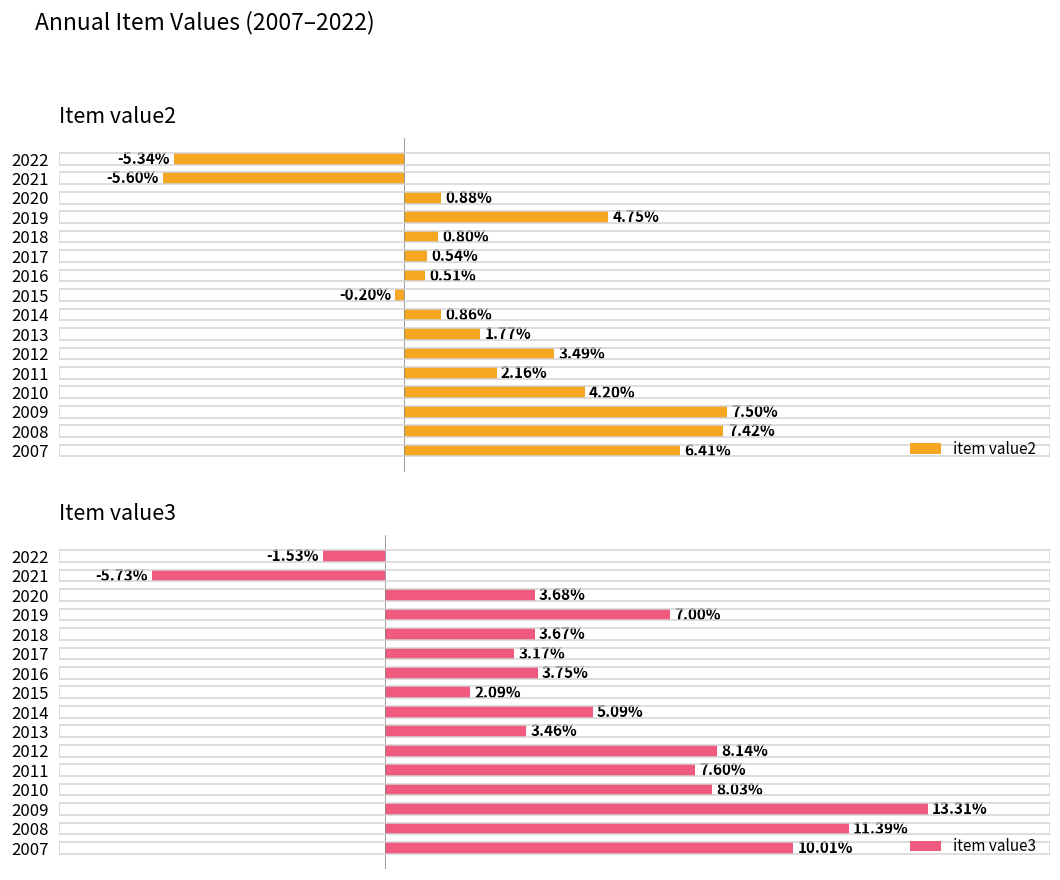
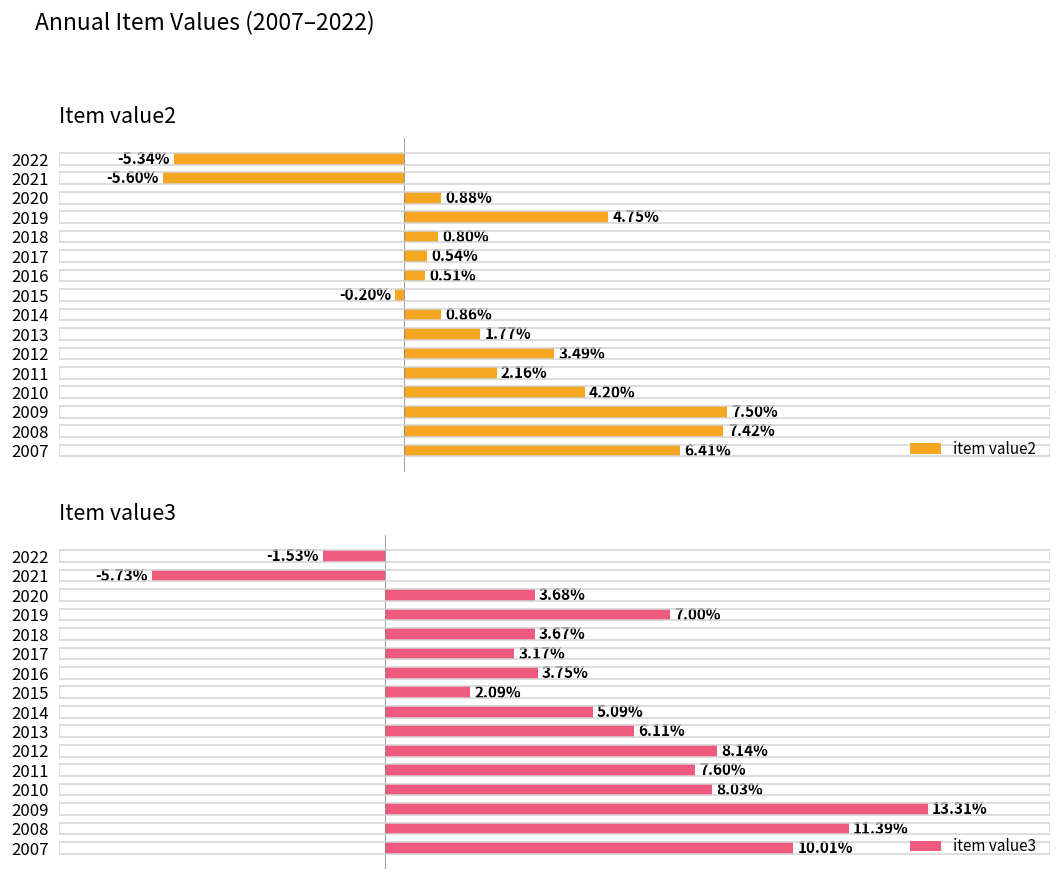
Item value3, 2013: 3.46% -> 6.11%
